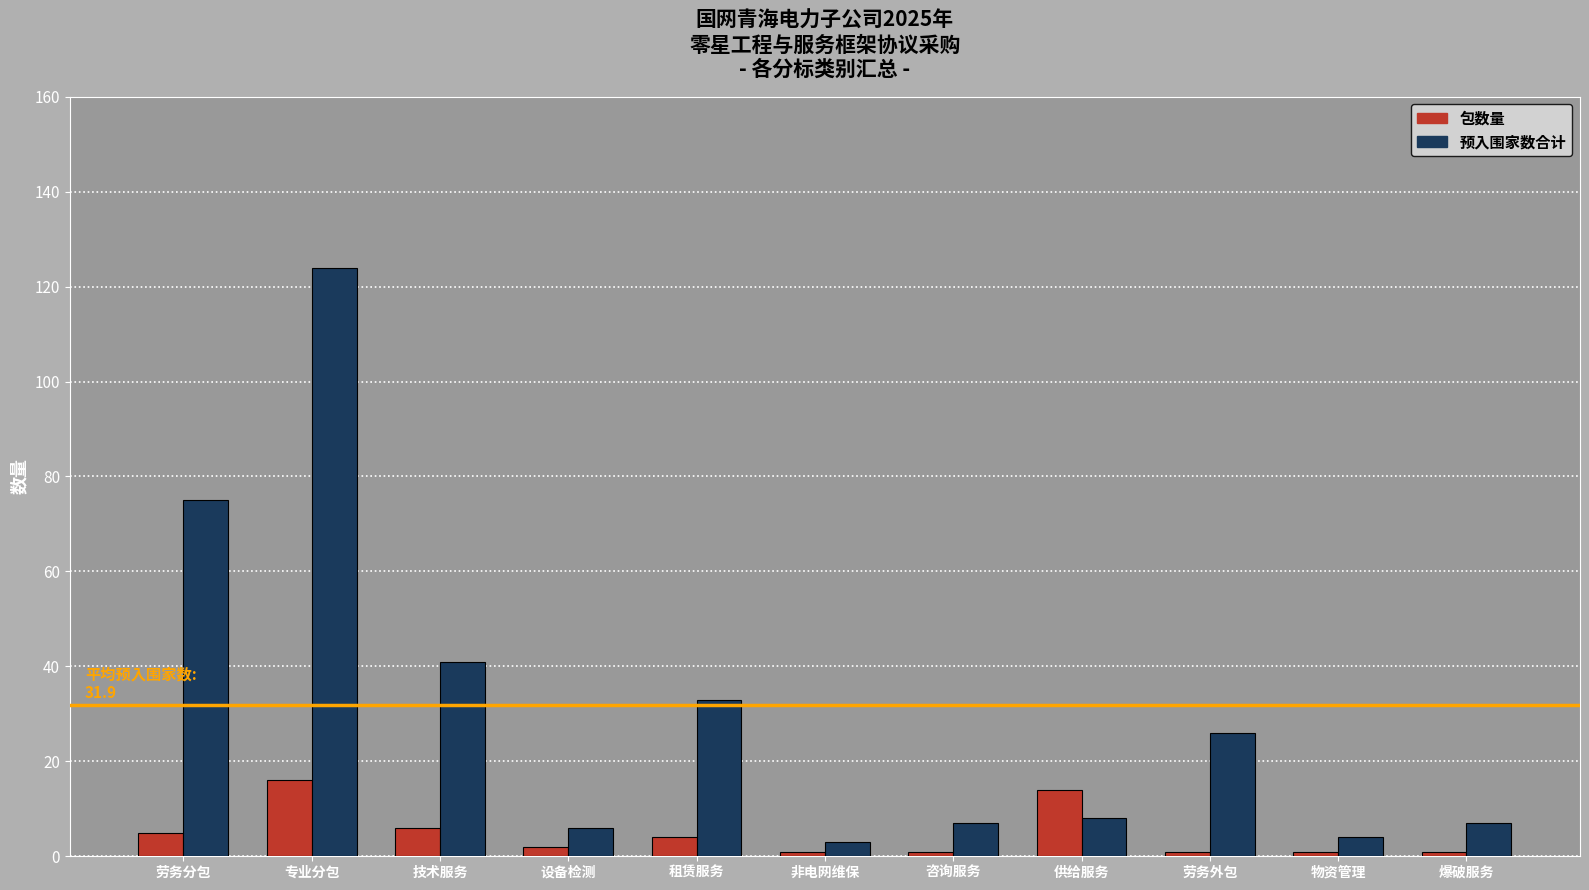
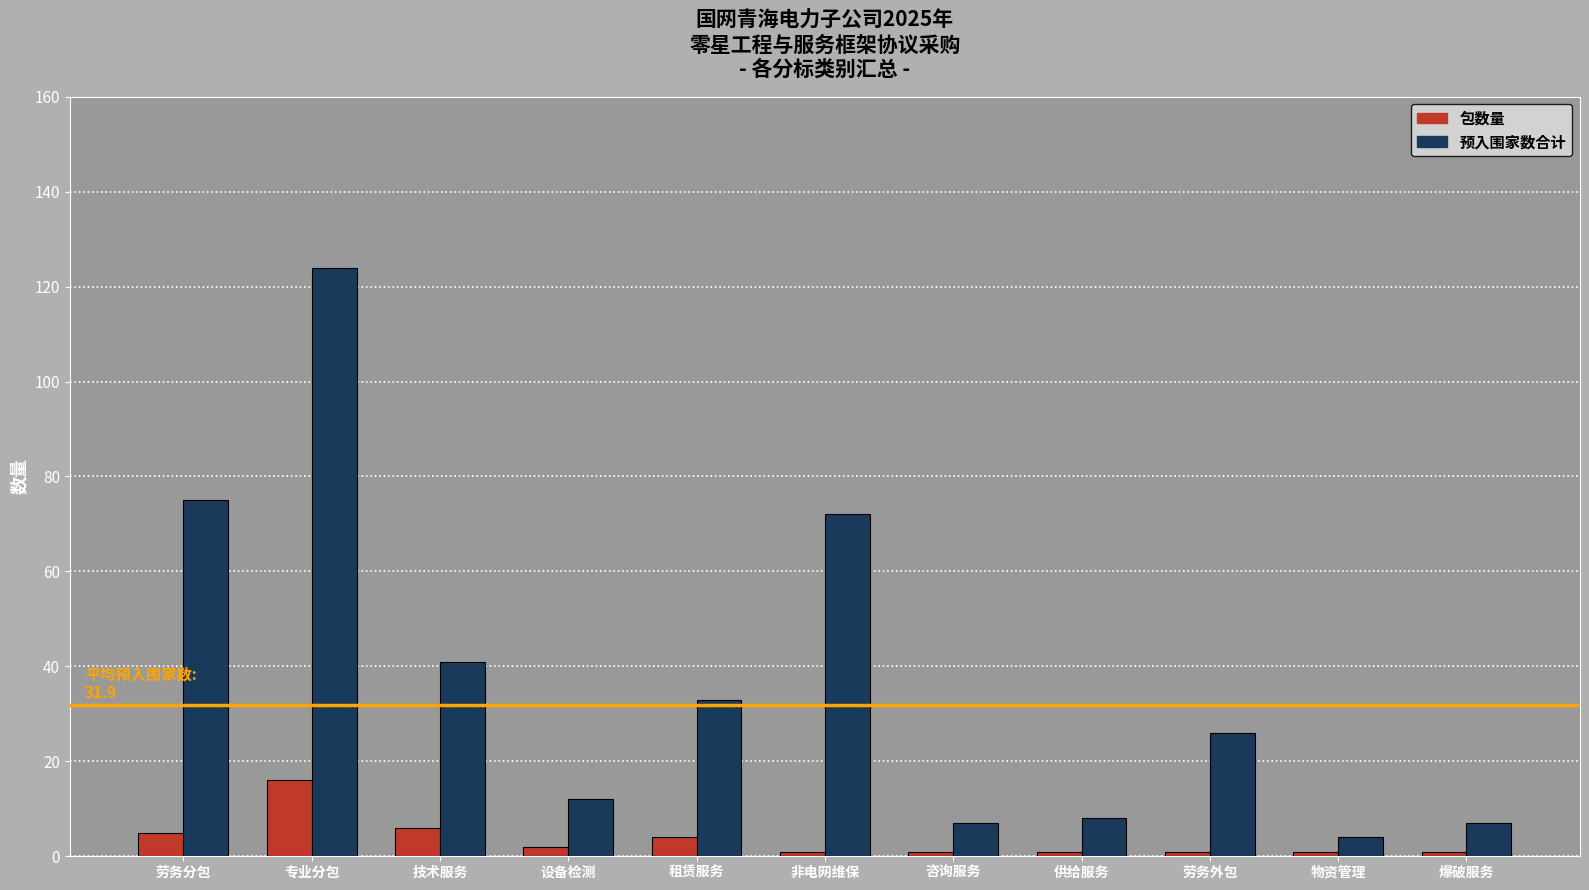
预入围家数合计, 设备检测: 6 -> 12
预入围家数合计, 非电网维保: 3 -> 72
包数量, 供给服务: 14 -> 1
